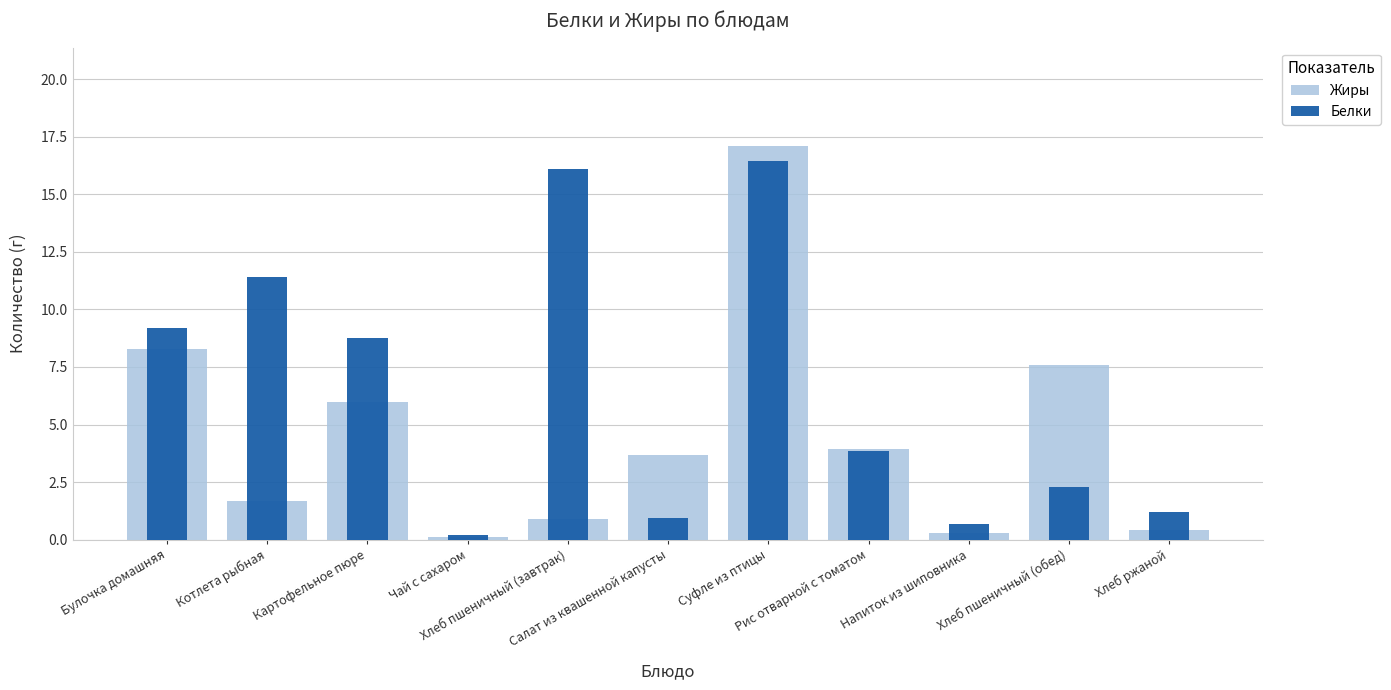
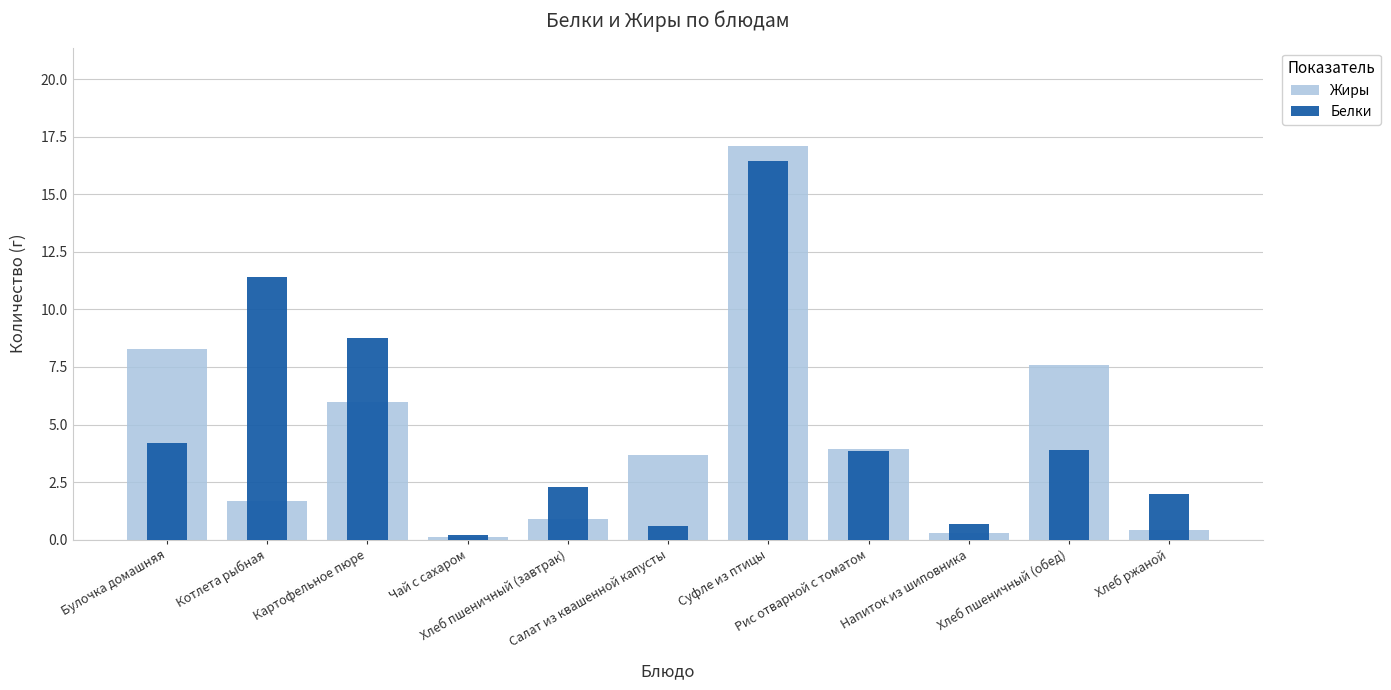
Белки, Булочка домашняя: 9.2 -> 4.2
Белки, Хлеб пшеничный (завтрак): 16.1 -> 2.3
Белки, Салат из квашенной капусты: 1.0 -> 0.6
Белки, Хлеб пшеничный (обед): 2.3 -> 3.9
Белки, Хлеб ржаной: 1.2 -> 2.0
